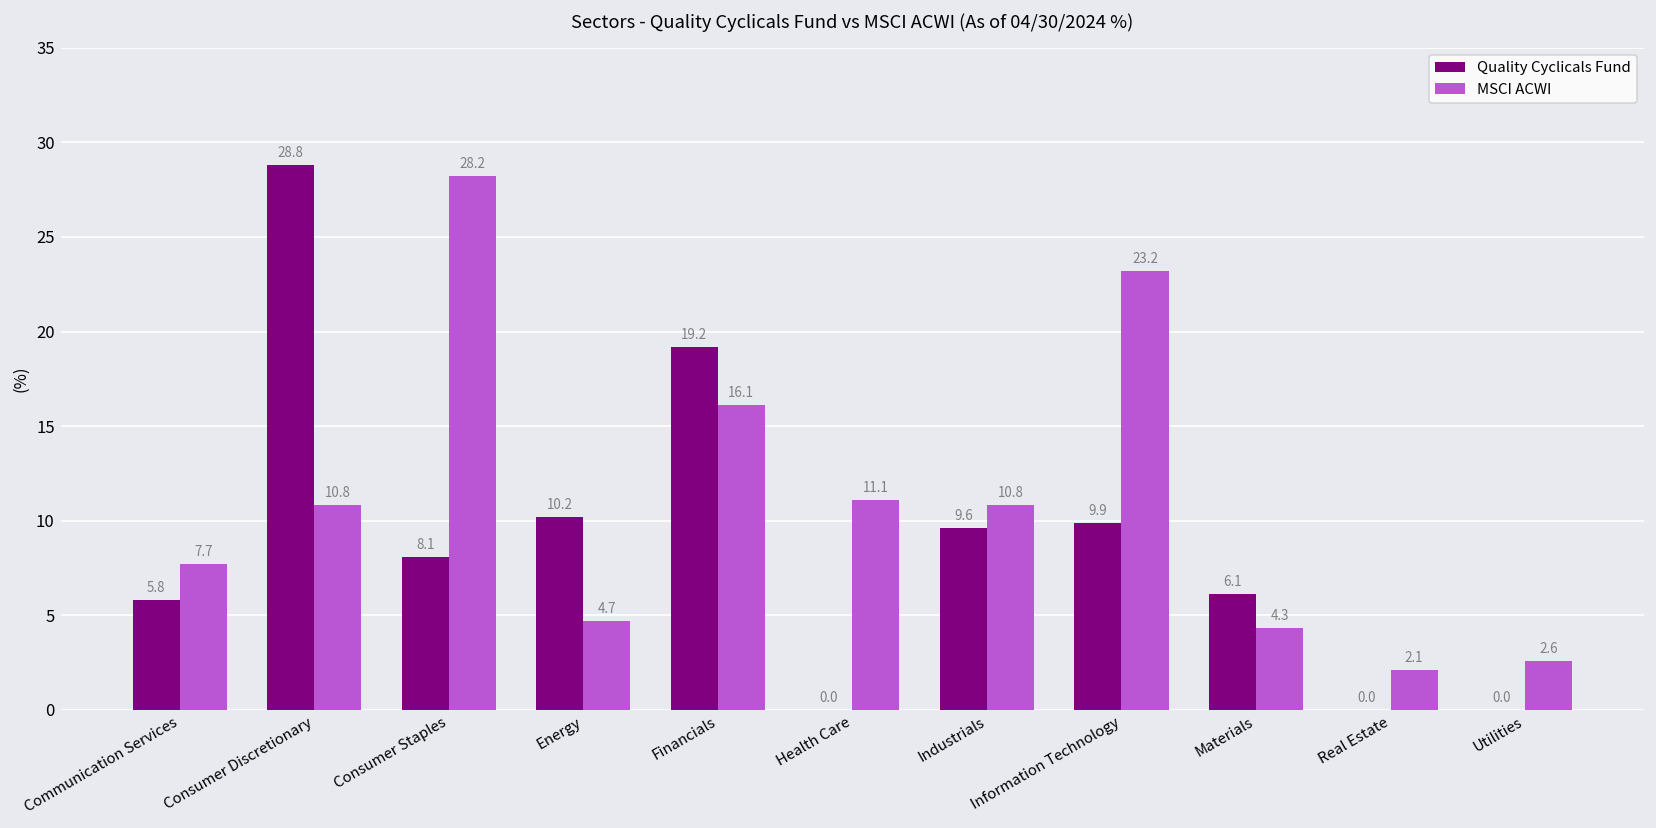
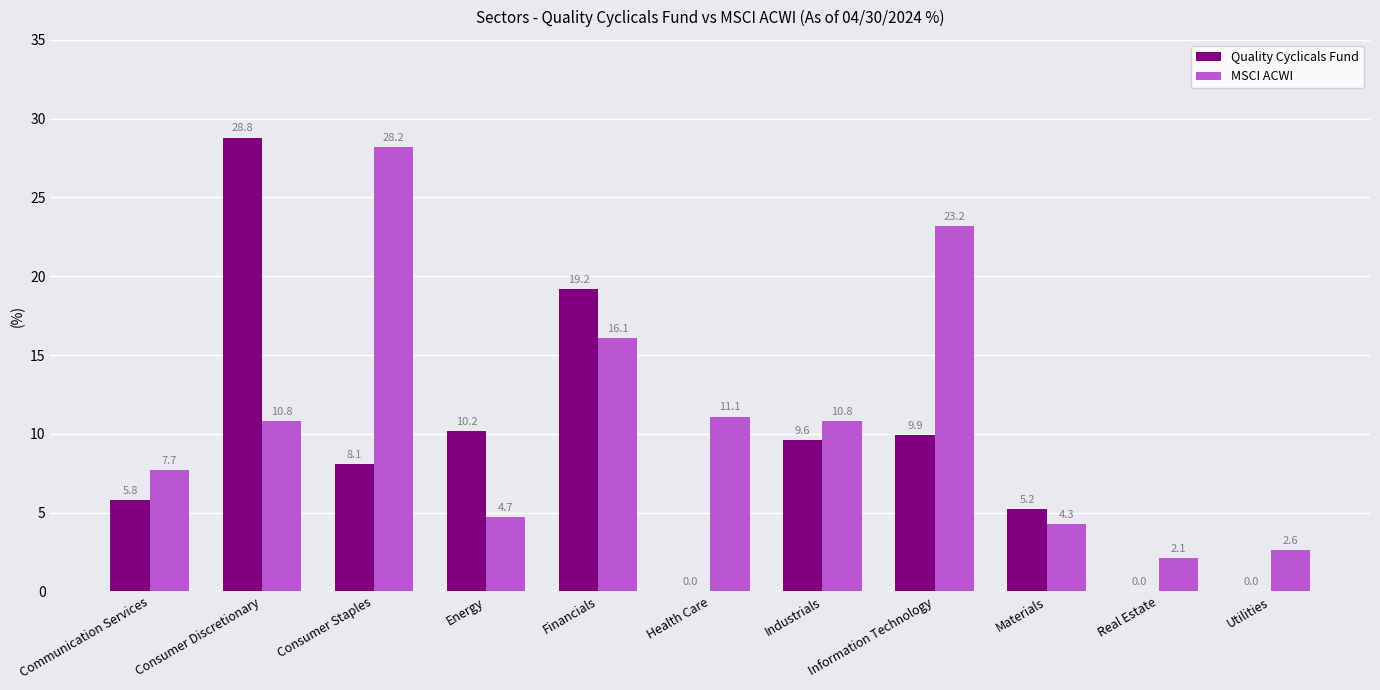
Quality Cyclicals Fund, Materials: 6.1 -> 5.2
